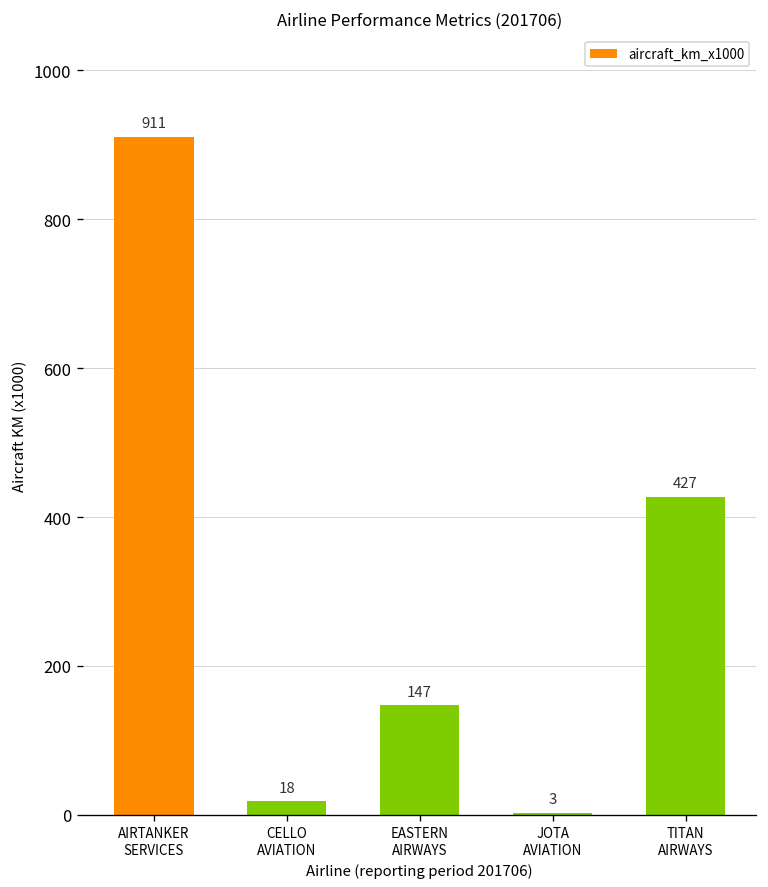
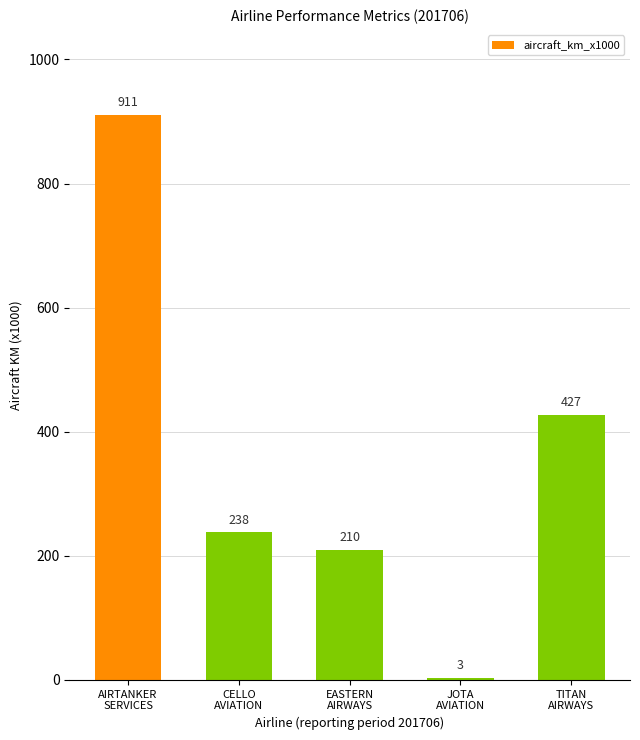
CELLO AVIATION: 18 -> 238
EASTERN AIRWAYS: 147 -> 210
